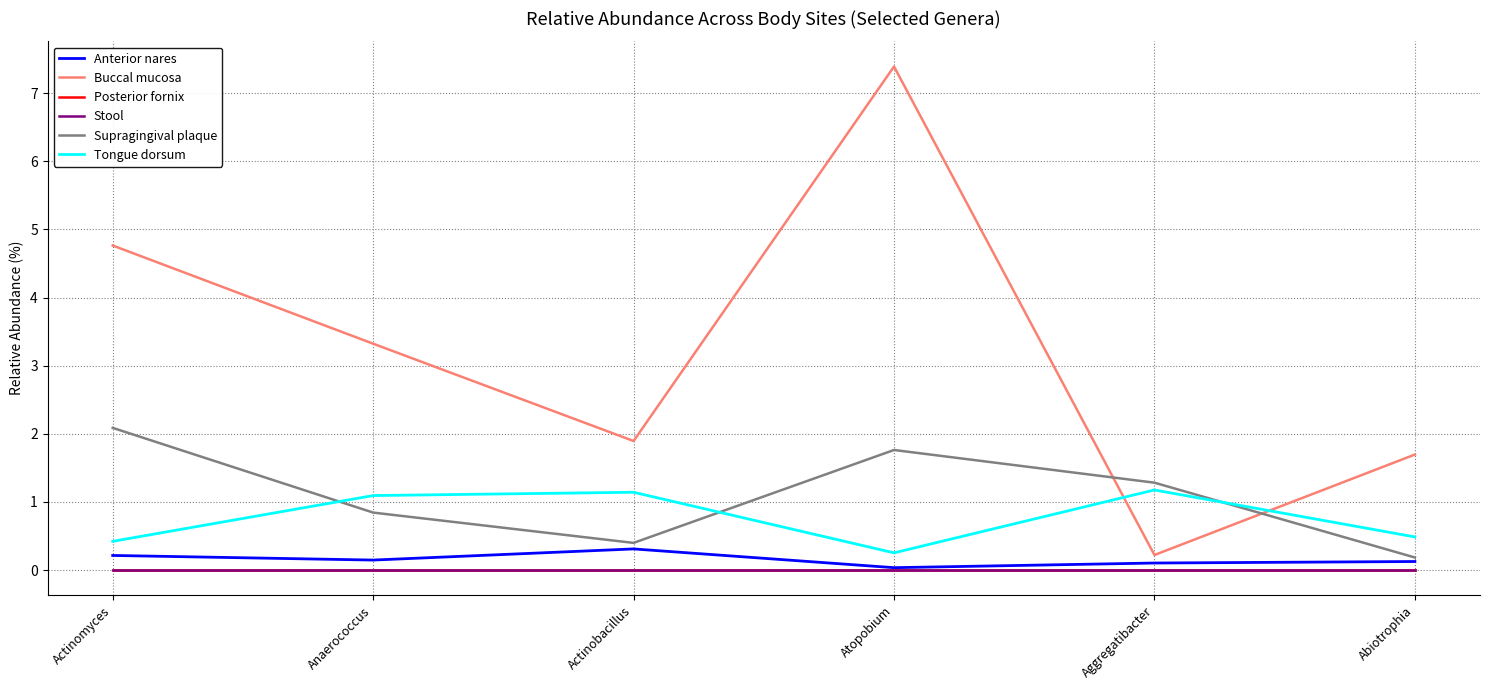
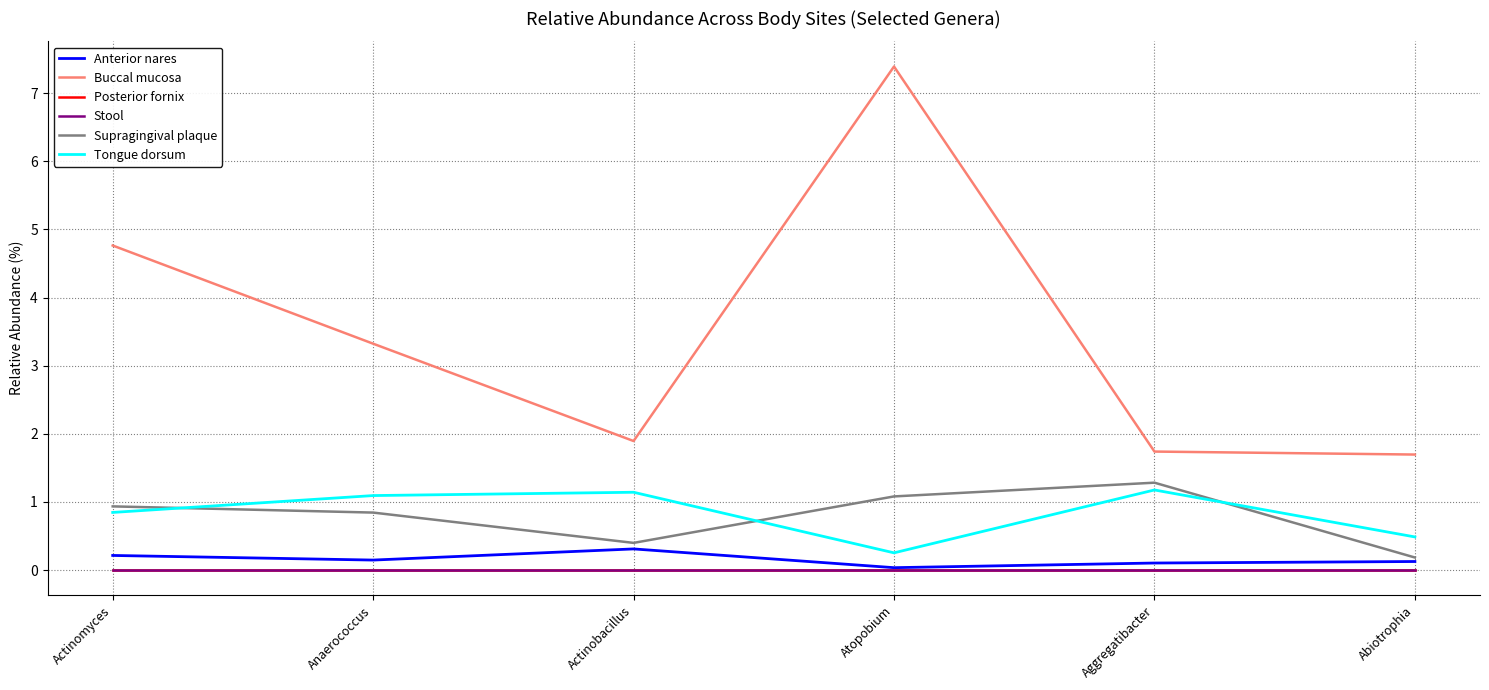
Supragingival plaque, Actinomyces: 2.1 -> 0.9
Tongue dorsum, Actinomyces: 0.4 -> 0.8
Supragingival plaque, Atopobium: 1.8 -> 1.1
Buccal mucosa, Aggregatibacter: 0.2 -> 1.7
